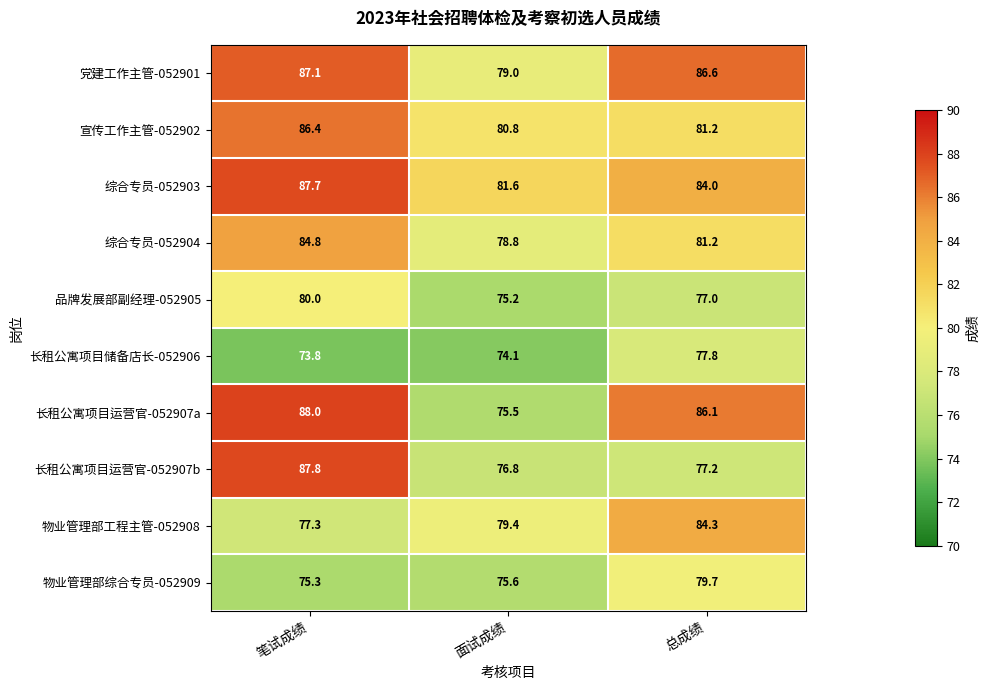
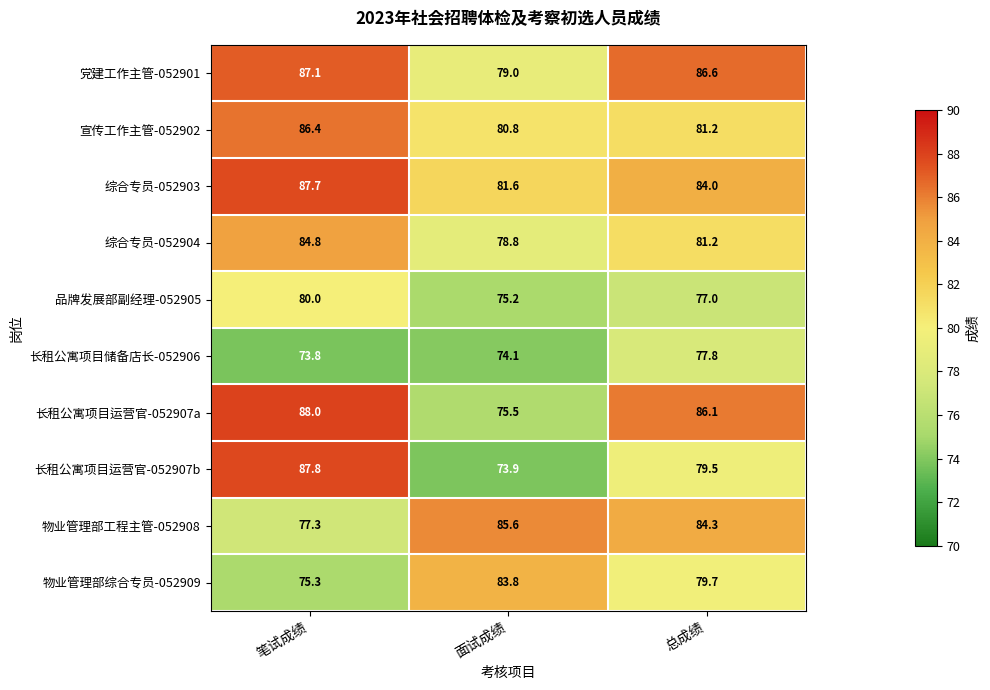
长租公寓项目运营官-052907b, 面试成绩: 76.8 -> 73.9
长租公寓项目运营官-052907b, 总成绩: 77.2 -> 79.5
物业管理部工程主管-052908, 面试成绩: 79.4 -> 85.6
物业管理部综合专员-052909, 面试成绩: 75.6 -> 83.8
